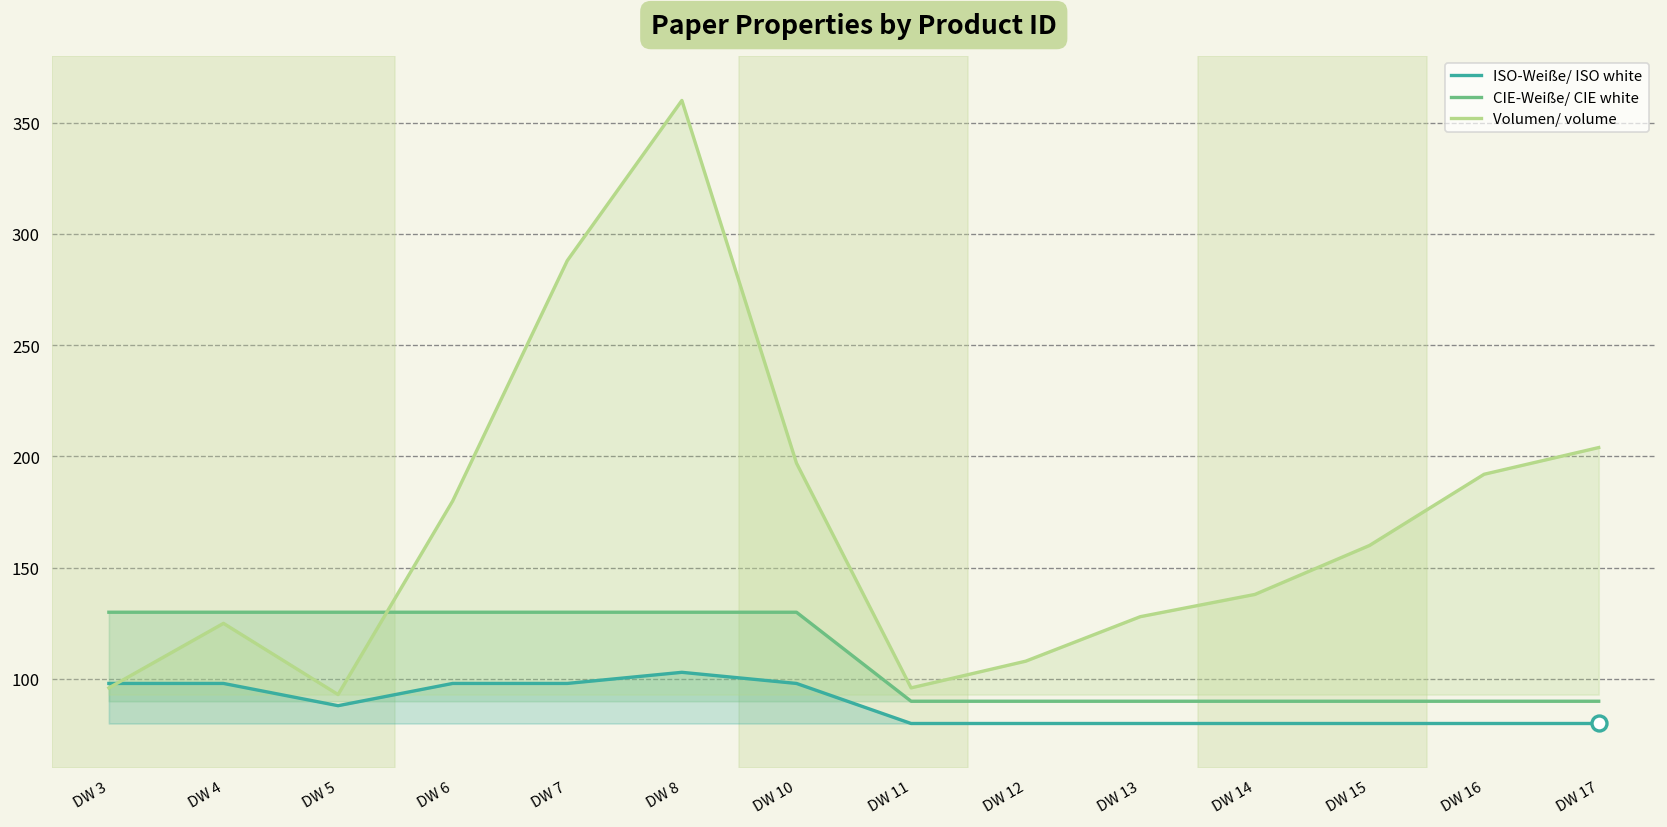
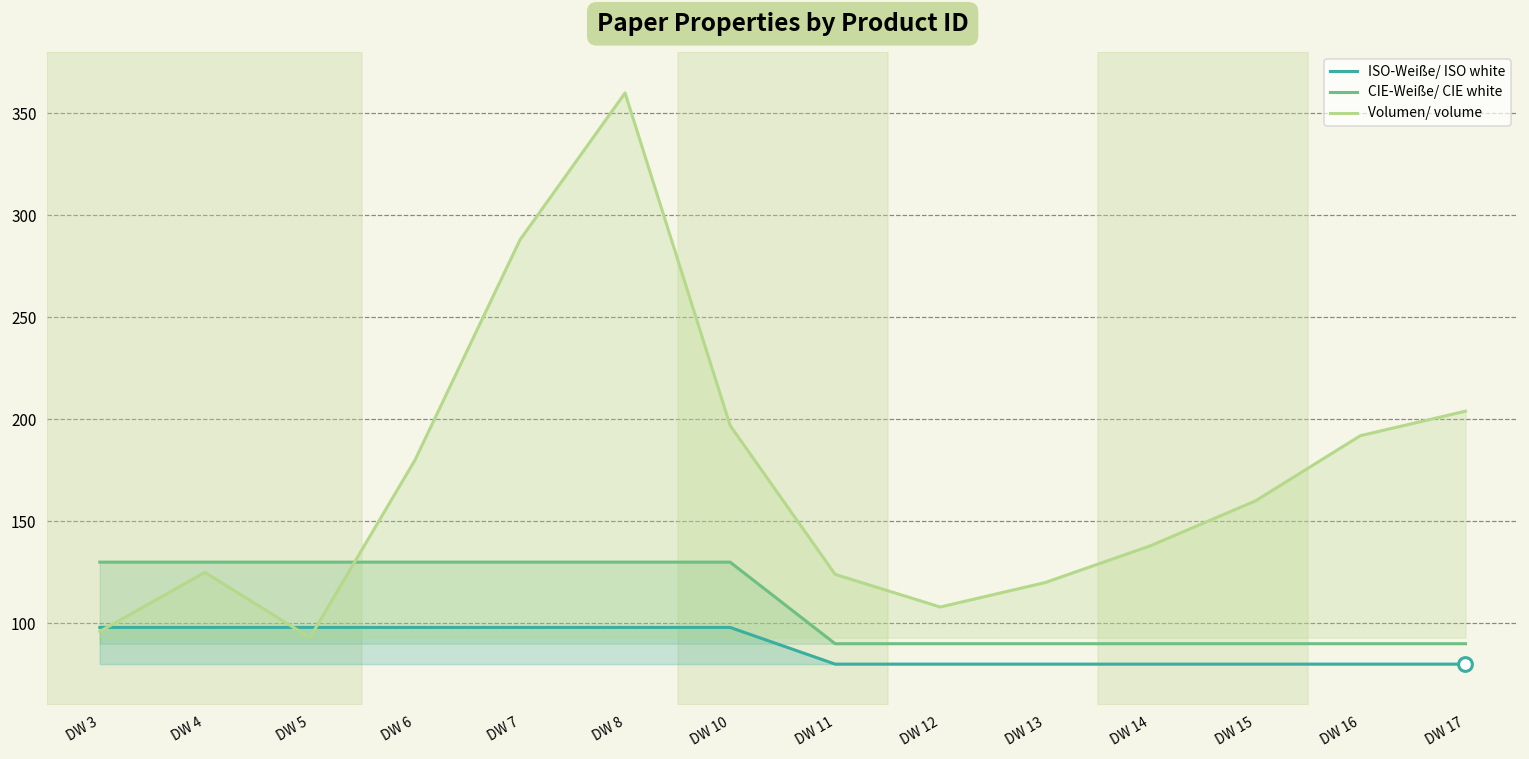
ISO-Weiße/ ISO white, DW 5: 88 -> 98
ISO-Weiße/ ISO white, DW 8: 103 -> 98
Volumen/ volume, DW 11: 96 -> 124
Volumen/ volume, DW 13: 128 -> 120
